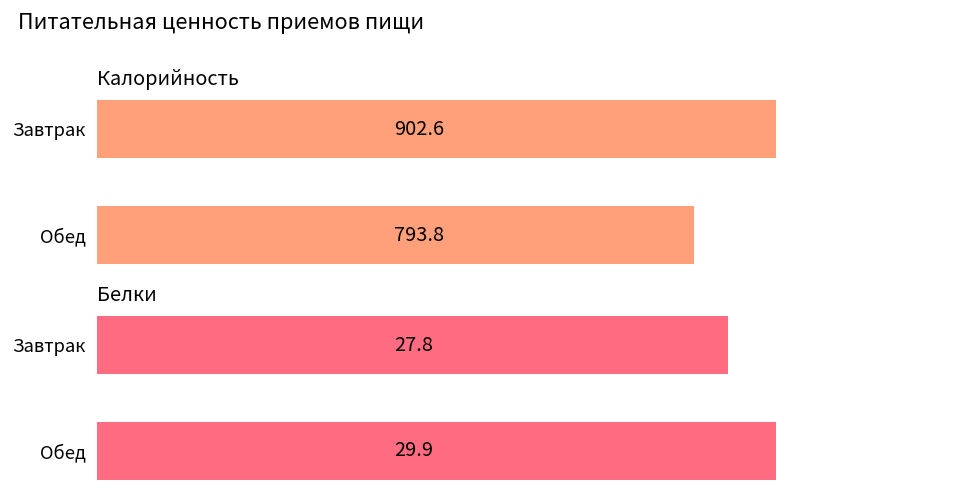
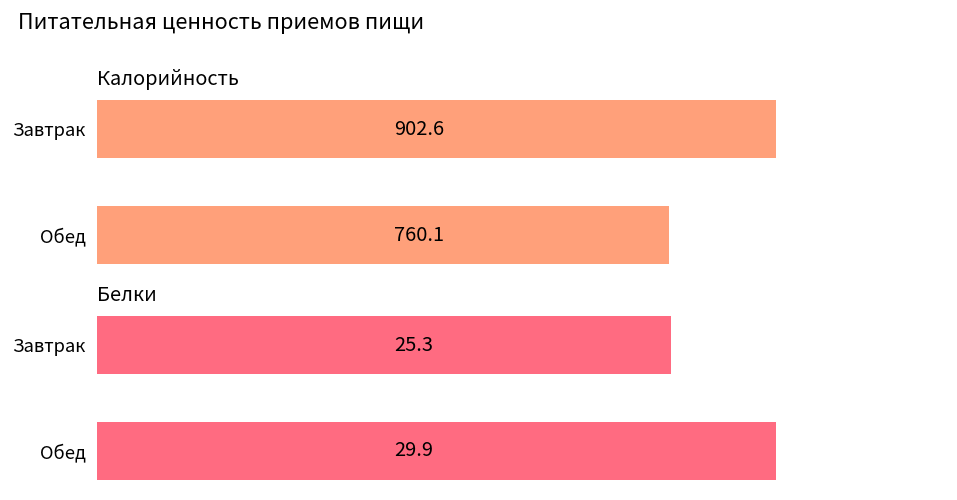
Калорийность, Обед: 793.8 -> 760.1
Белки, Завтрак: 27.8 -> 25.3
